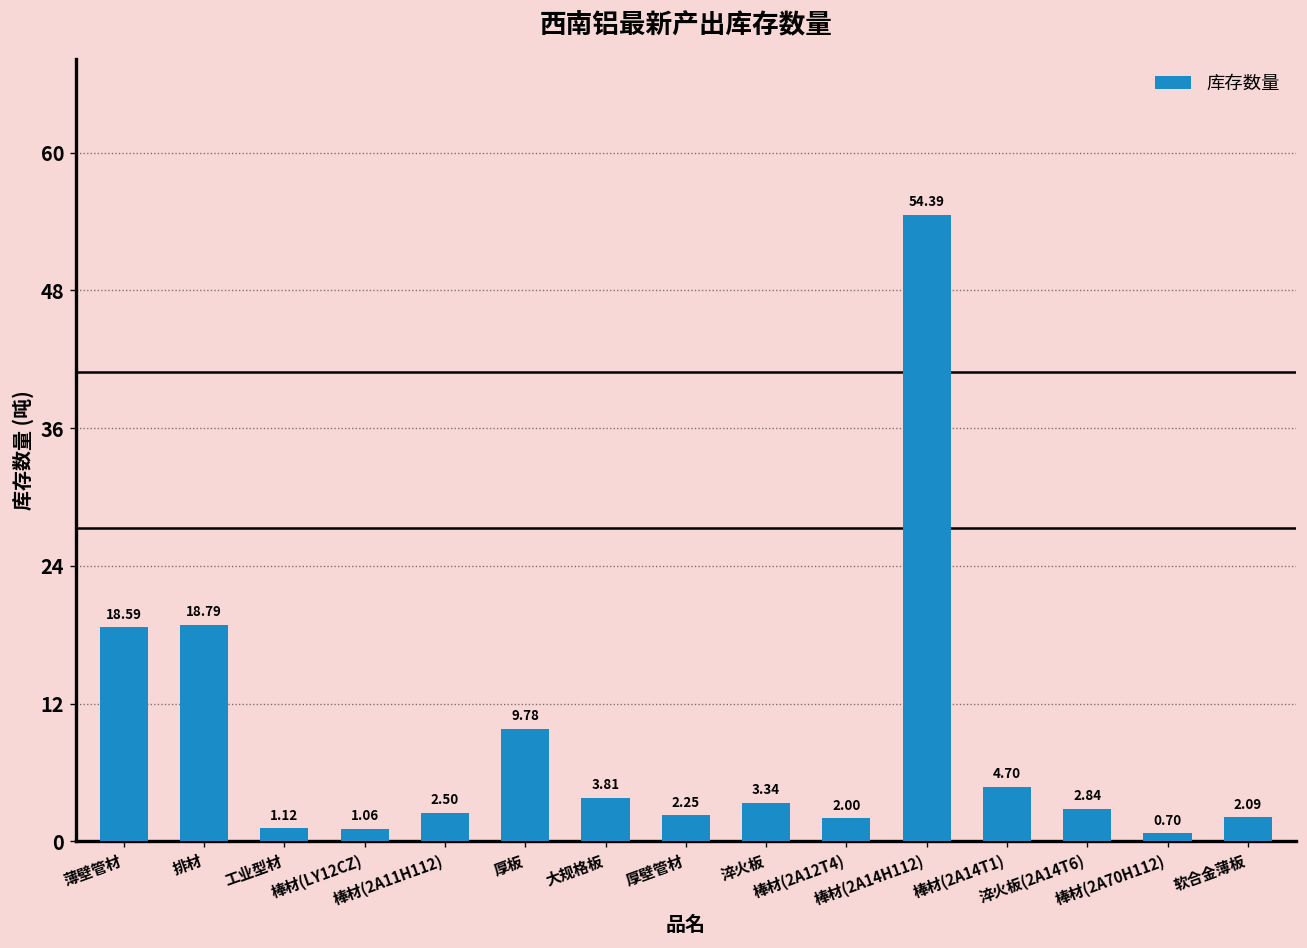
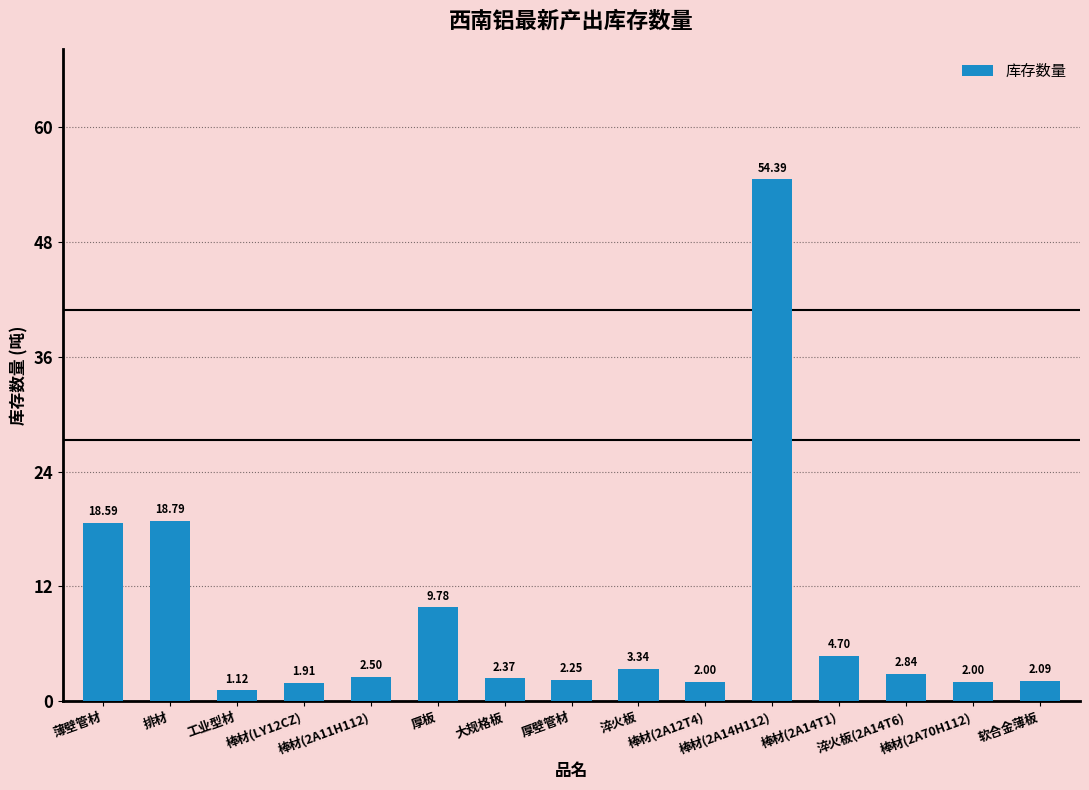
棒材(LY12CZ): 1.06 -> 1.91
大规格板: 3.81 -> 2.37
棒材(2A70H112): 0.70 -> 2.00
